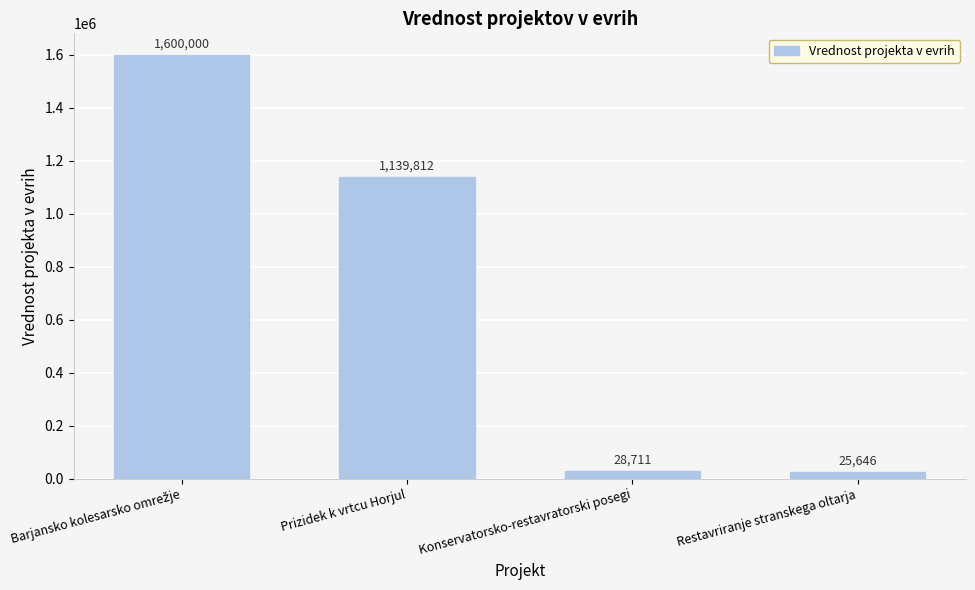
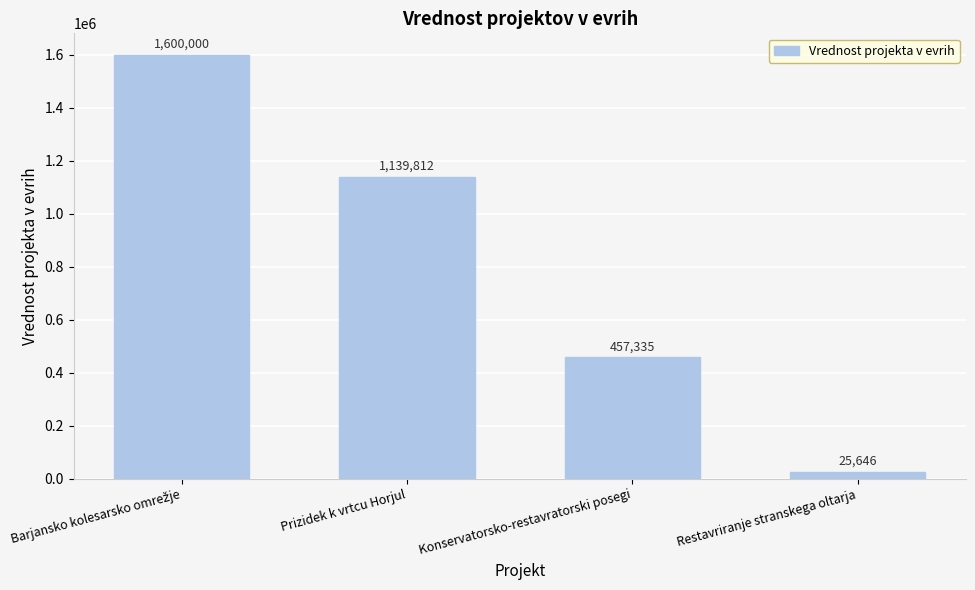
Konservatorsko-restavratorski posegi: 28,711 -> 457,335
